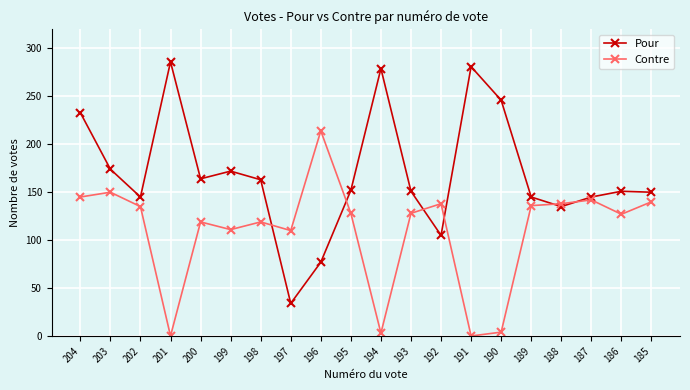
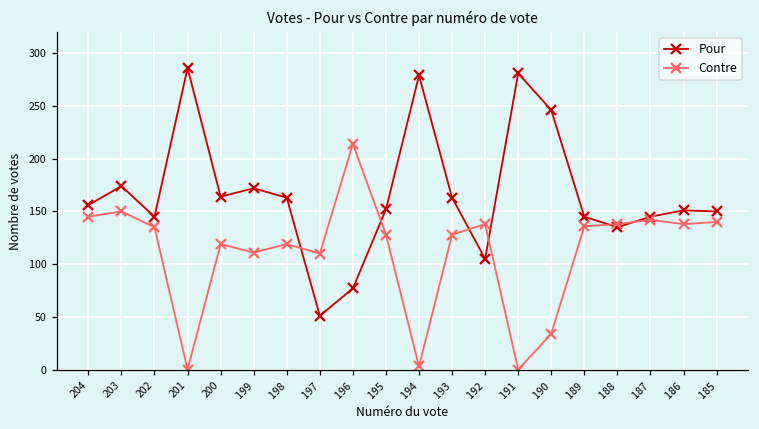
Pour, 204: 230 -> 160
Pour, 197: 30 -> 50
Pour, 193: 150 -> 160
Contre, 190: 0 -> 30
Contre, 186: 130 -> 140
